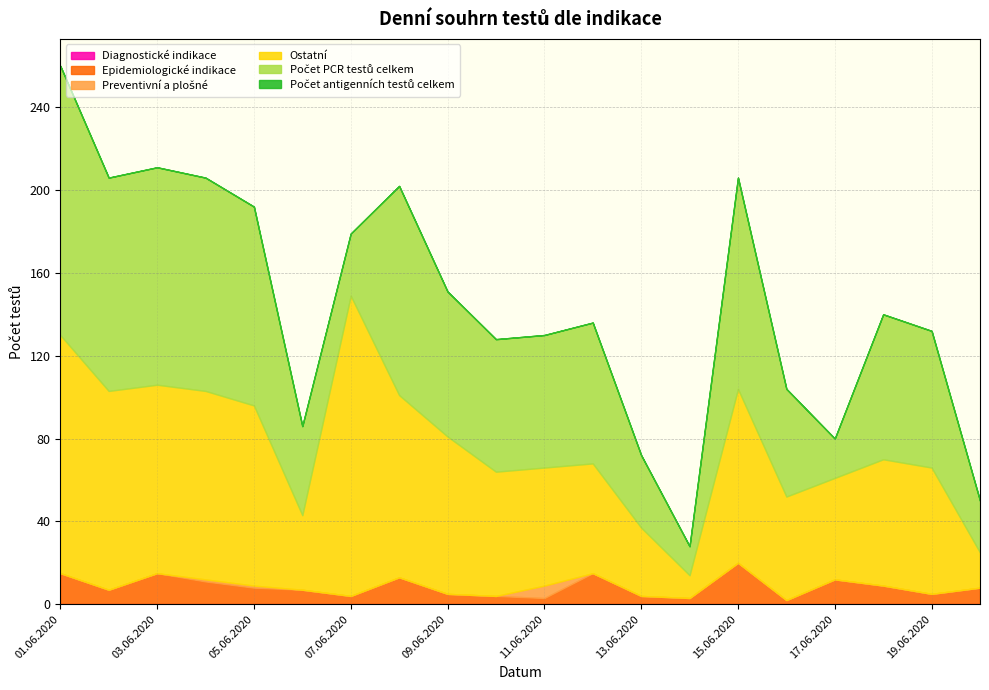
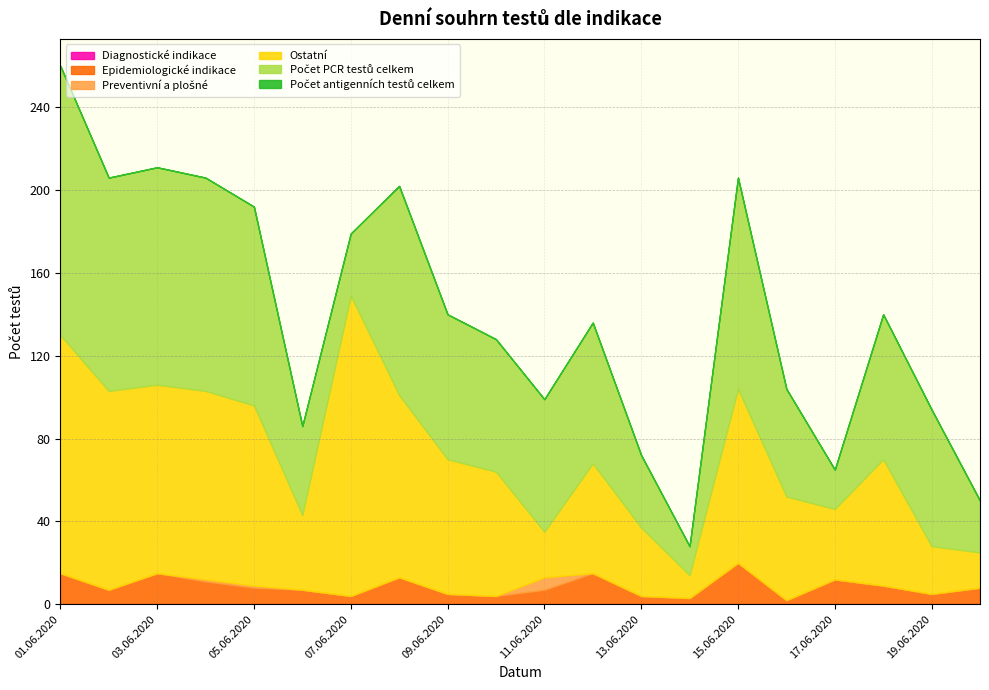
Ostatní, 09.06.2020: 76 -> 65
Epidemiologické indikace, 11.06.2020: 3 -> 7
Ostatní, 11.06.2020: 57 -> 22
Ostatní, 17.06.2020: 49 -> 34
Ostatní, 19.06.2020: 61 -> 23
